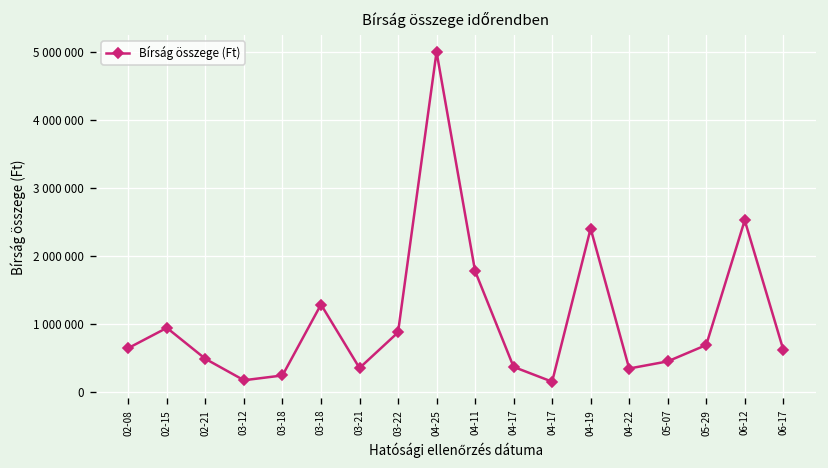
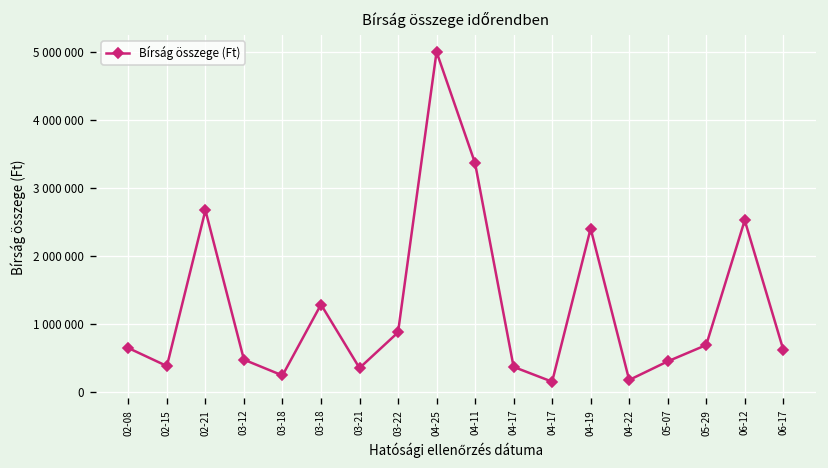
02-15: 900000 -> 400000
02-21: 500000 -> 2700000
03-12: 200000 -> 500000
04-11: 1800000 -> 3400000
04-22: 300000 -> 200000
